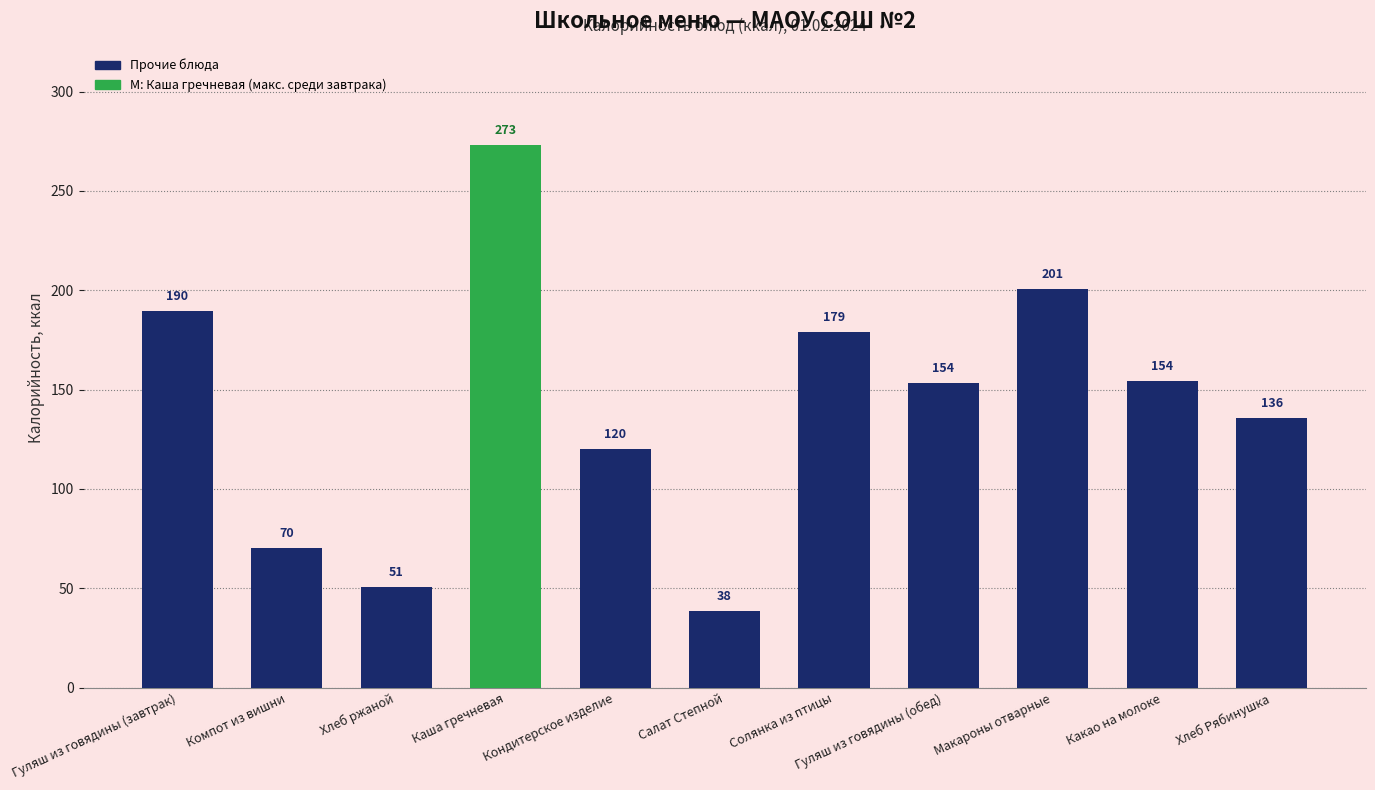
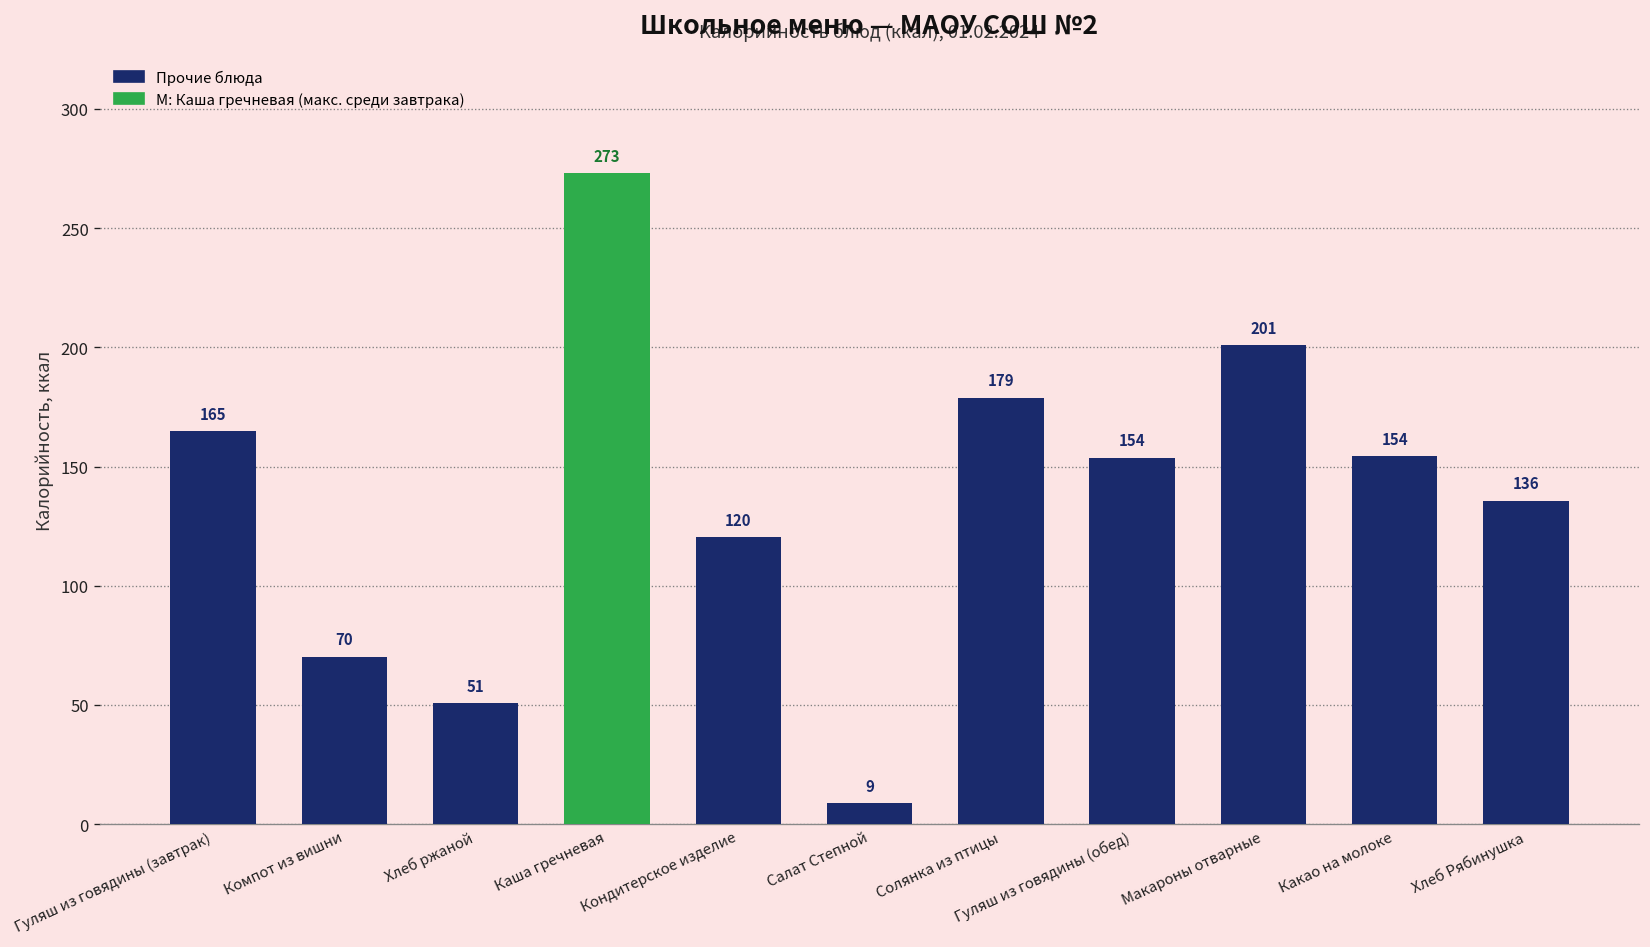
Гуляш из говядины (завтрак): 190 -> 165
Салат Степной: 38 -> 9
